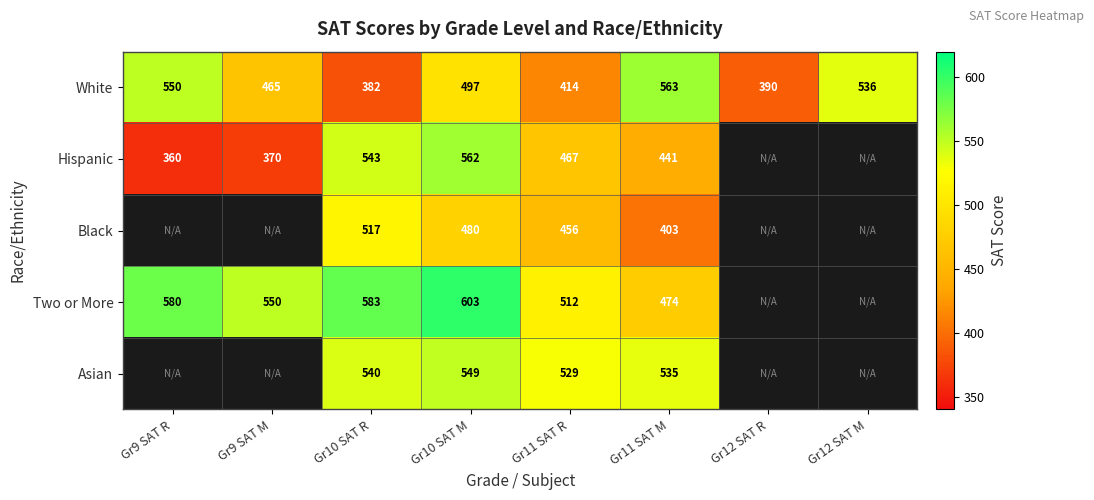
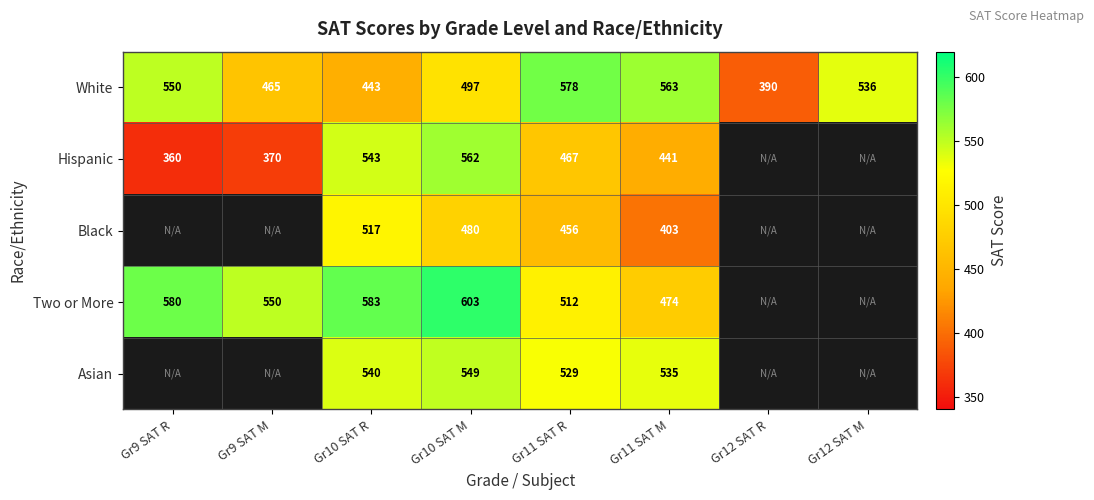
White, Gr10 SAT R: 382 -> 443
White, Gr11 SAT R: 414 -> 578
